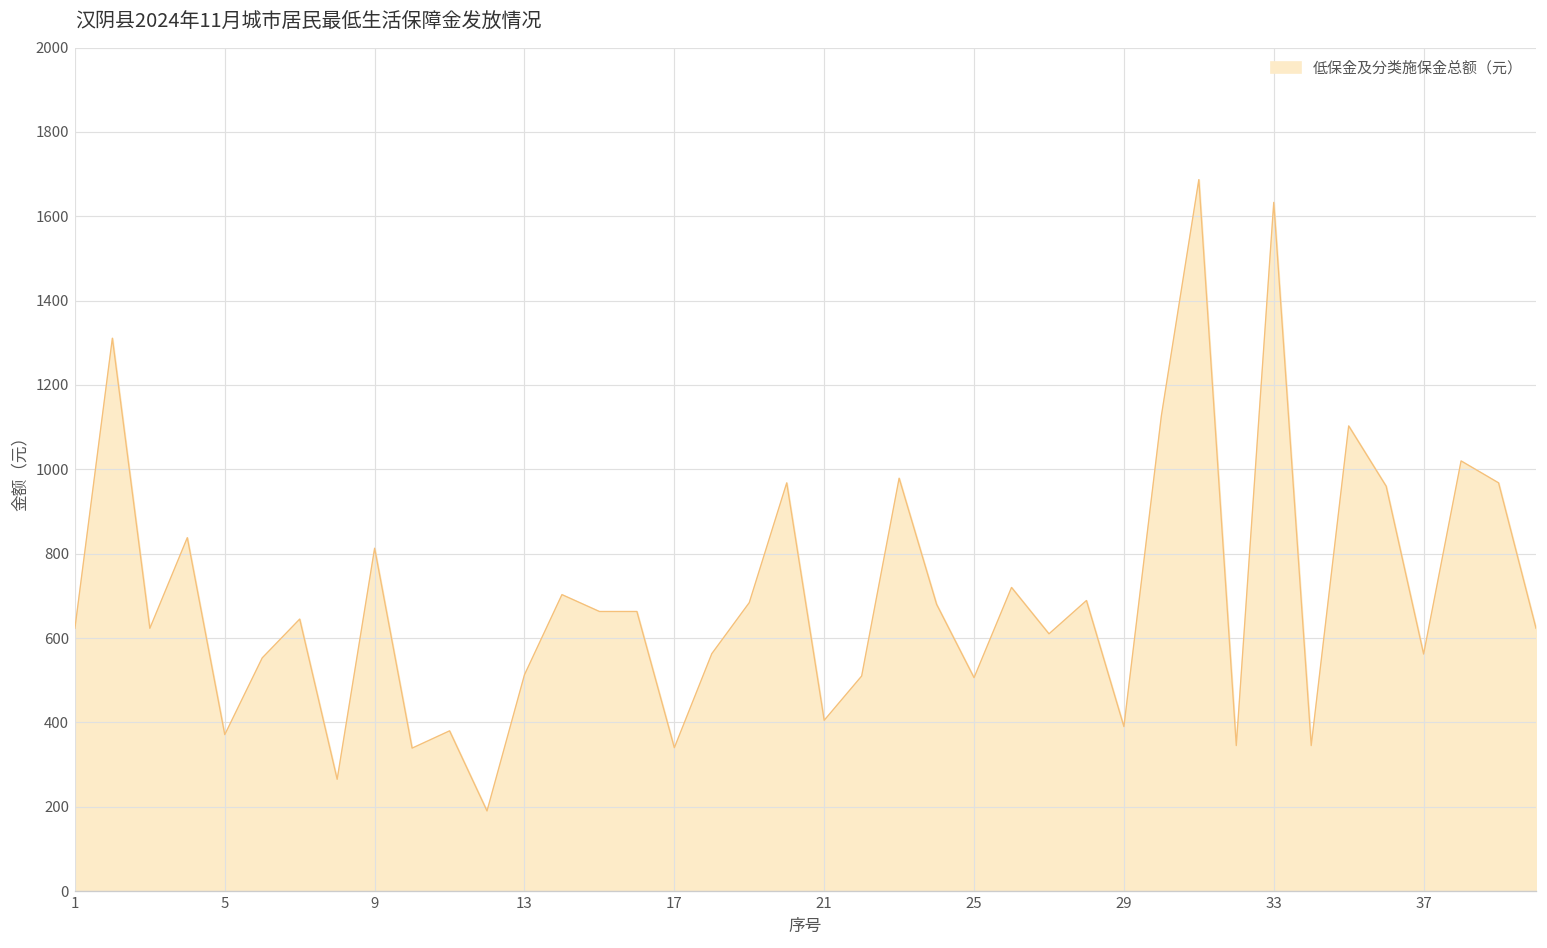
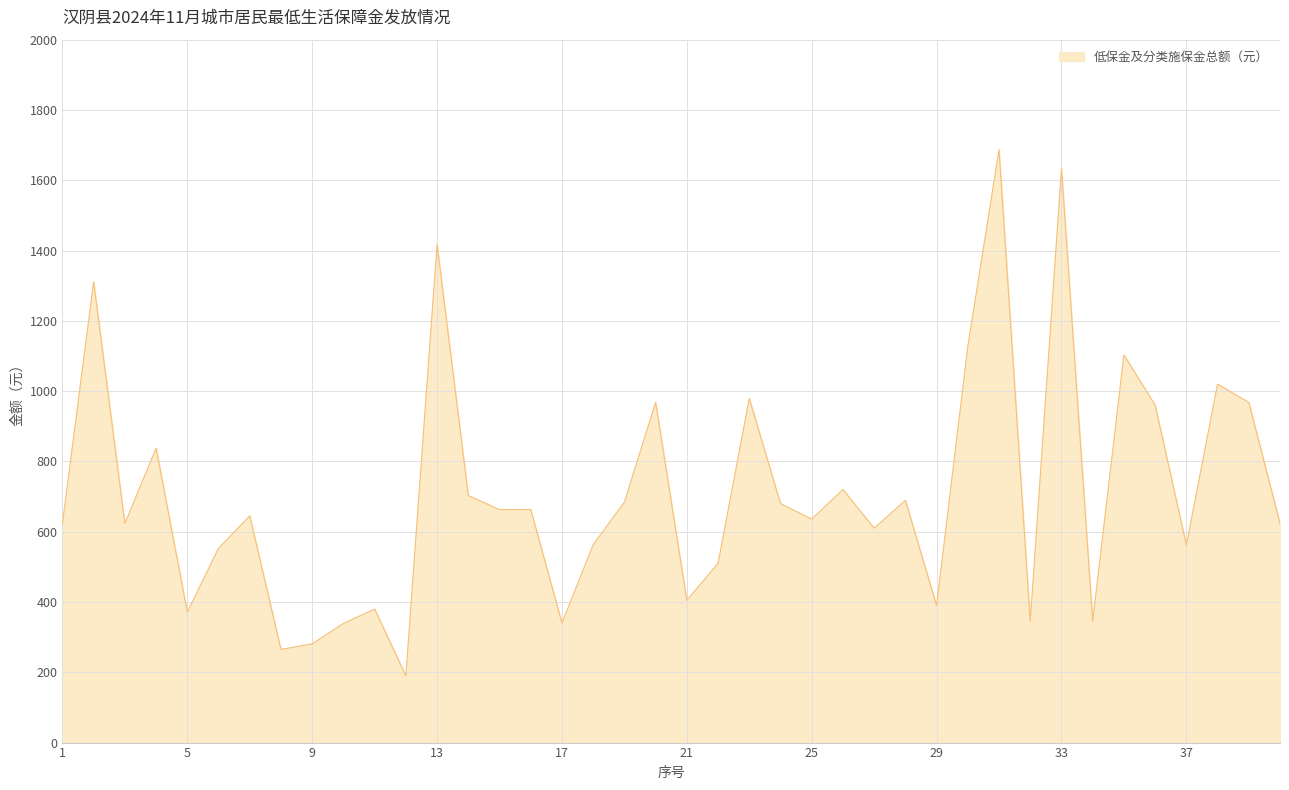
9: 810 -> 280
13: 510 -> 1420
25: 510 -> 640
